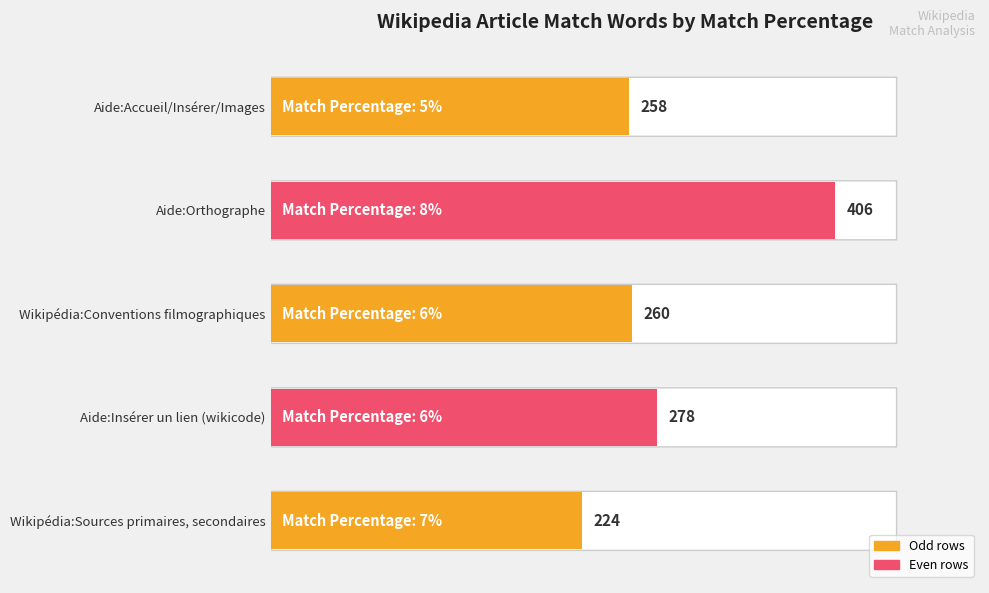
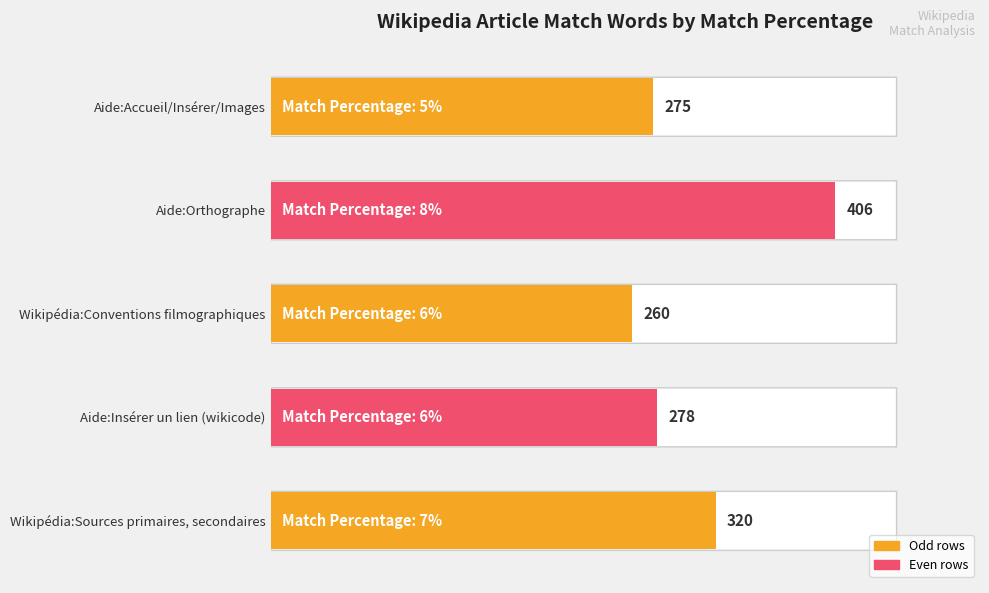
Aide:Accueil/Insérer/Images: 258 -> 275
Wikipédia:Sources primaires, secondaires: 224 -> 320
